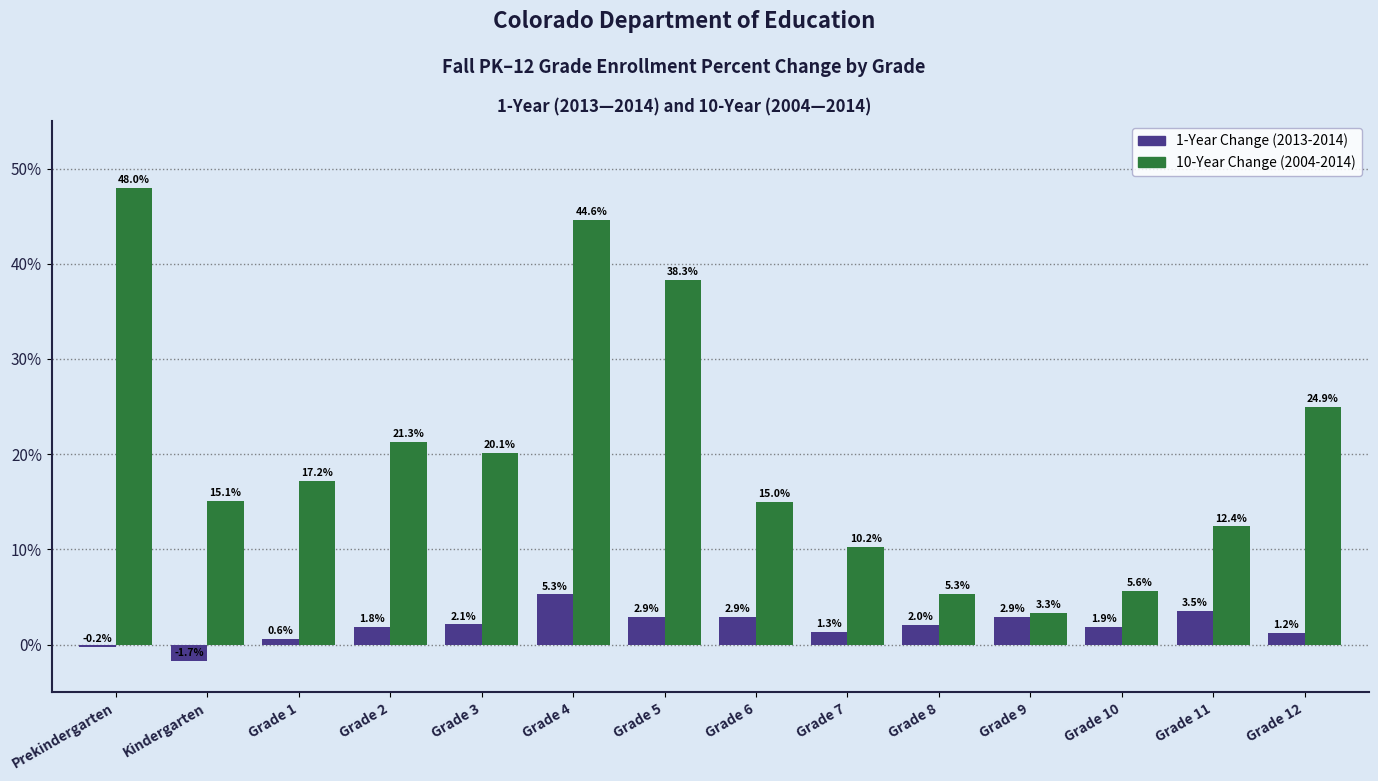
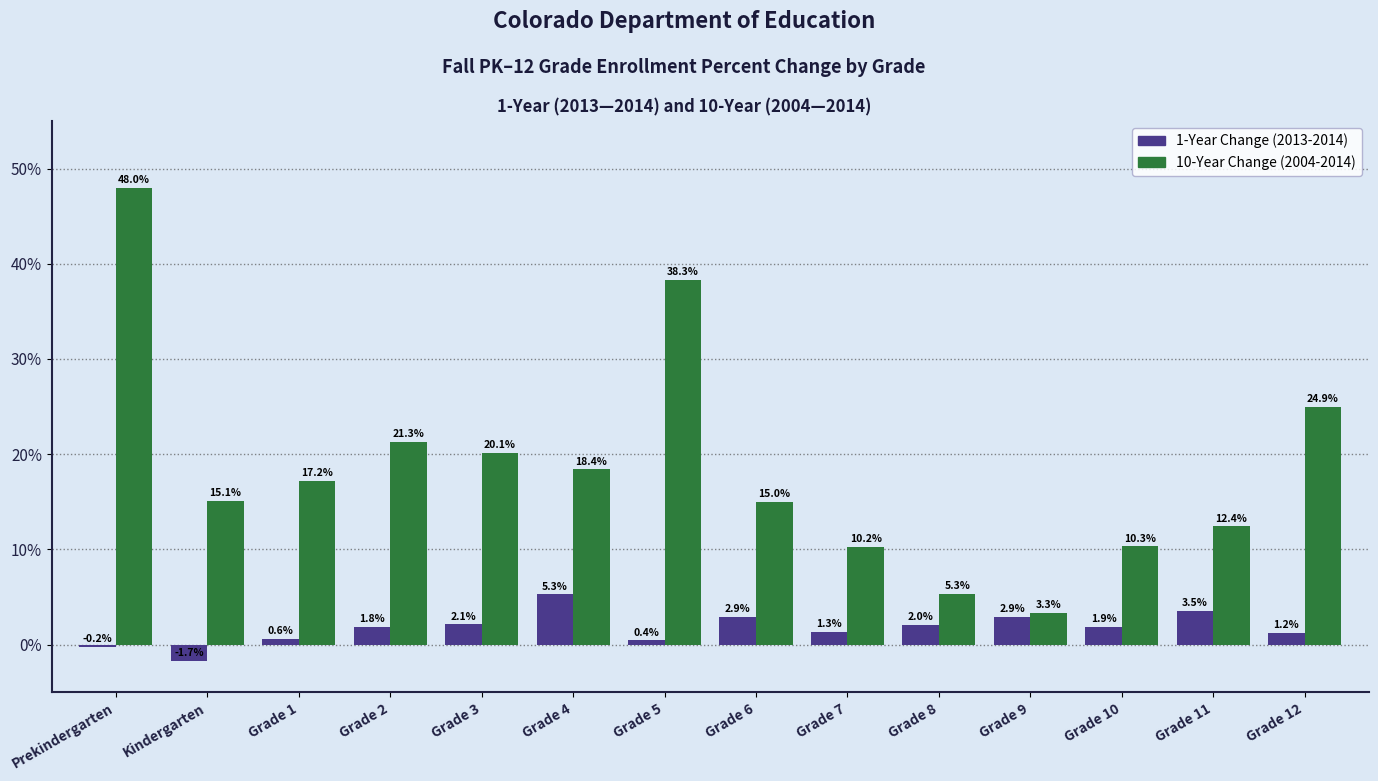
10-Year Change (2004-2014), Grade 4: 44.6% -> 18.4%
1-Year Change (2013-2014), Grade 5: 2.9% -> 0.4%
10-Year Change (2004-2014), Grade 10: 5.6% -> 10.3%
